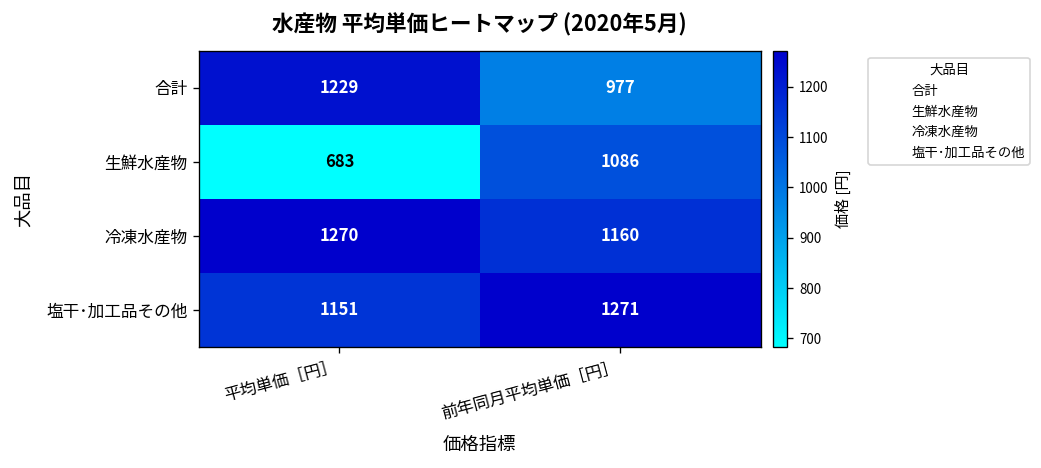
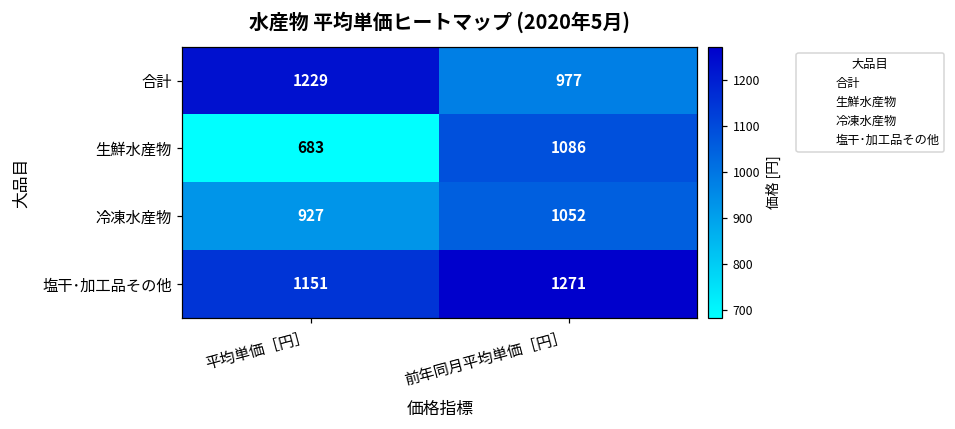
冷凍水産物, 平均単価［円］: 1270 -> 927
冷凍水産物, 前年同月平均単価［円］: 1160 -> 1052
